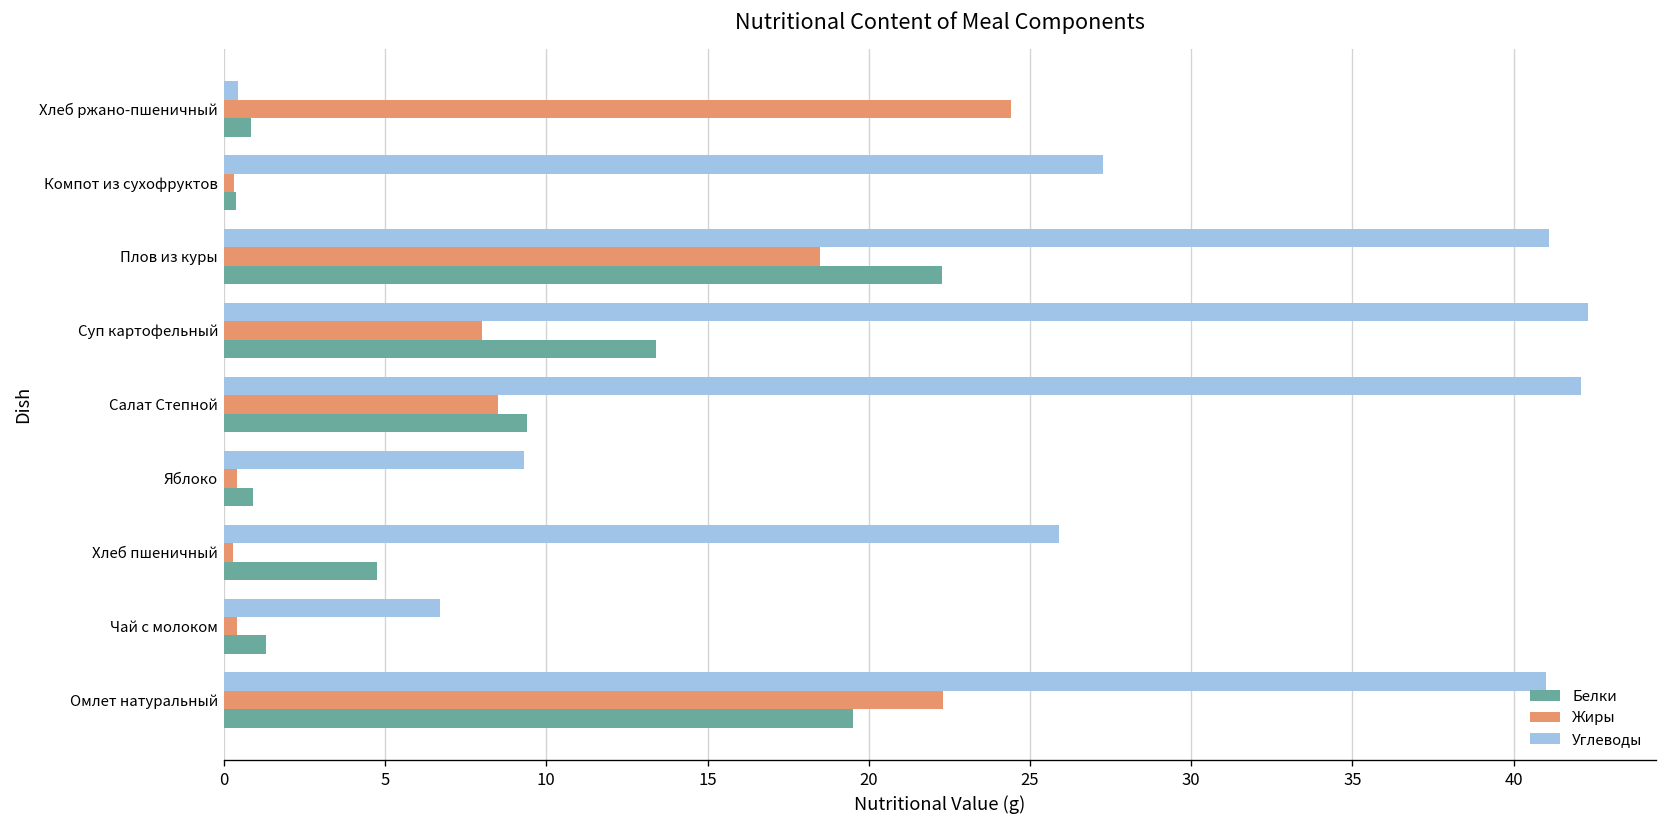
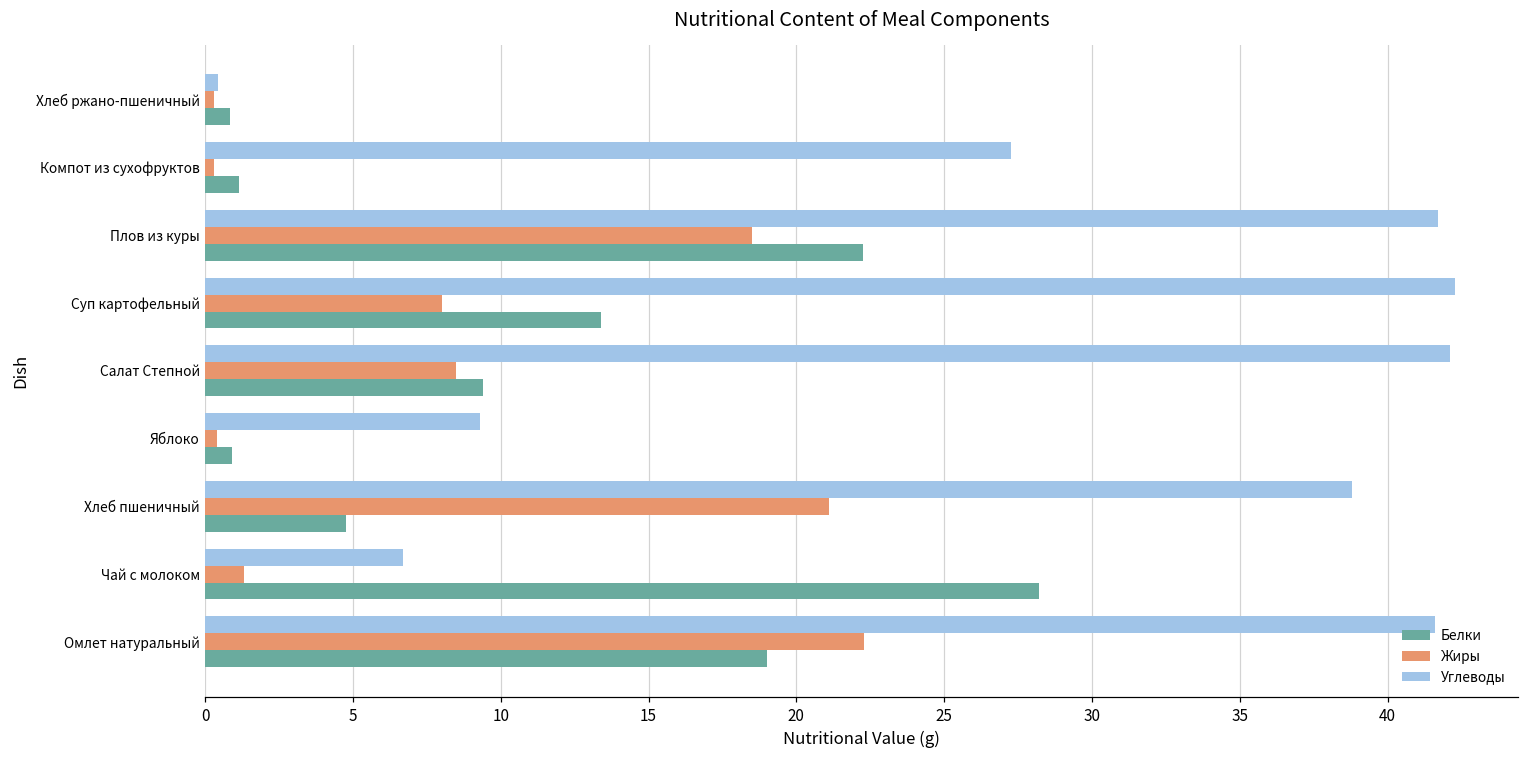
Жиры, Хлеб ржано-пшеничный: 24.4 -> 0.3
Белки, Компот из сухофруктов: 0.4 -> 1.2
Углеводы, Плов из куры: 41.1 -> 41.7
Углеводы, Хлеб пшеничный: 25.9 -> 38.8
Жиры, Хлеб пшеничный: 0.3 -> 21.1
Жиры, Чай с молоком: 0.4 -> 1.3
Белки, Чай с молоком: 1.3 -> 28.2
Углеводы, Омлет натуральный: 41.0 -> 41.6
Белки, Омлет натуральный: 19.5 -> 19.0
